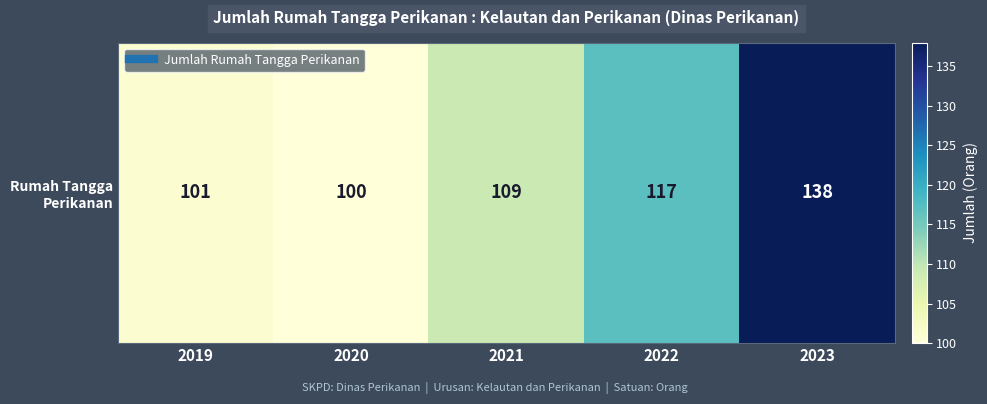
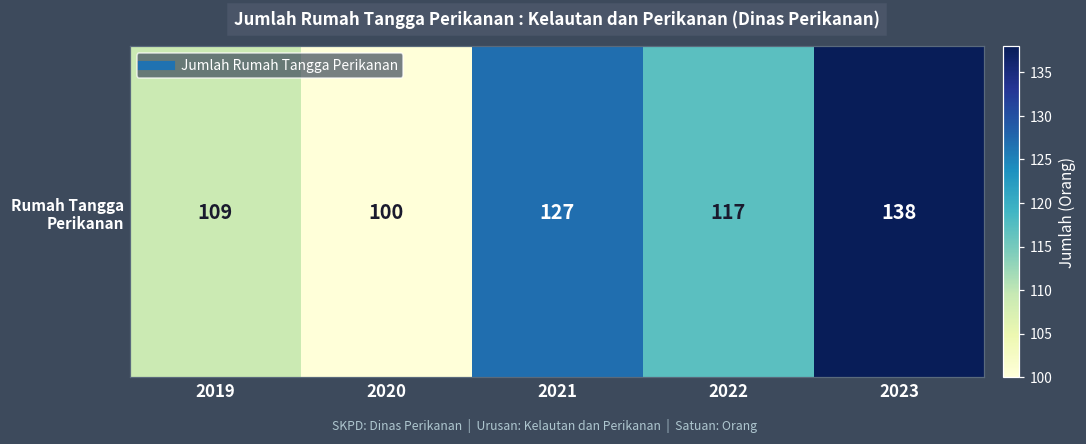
Rumah Tangga Perikanan, 2019: 101 -> 109
Rumah Tangga Perikanan, 2021: 109 -> 127
